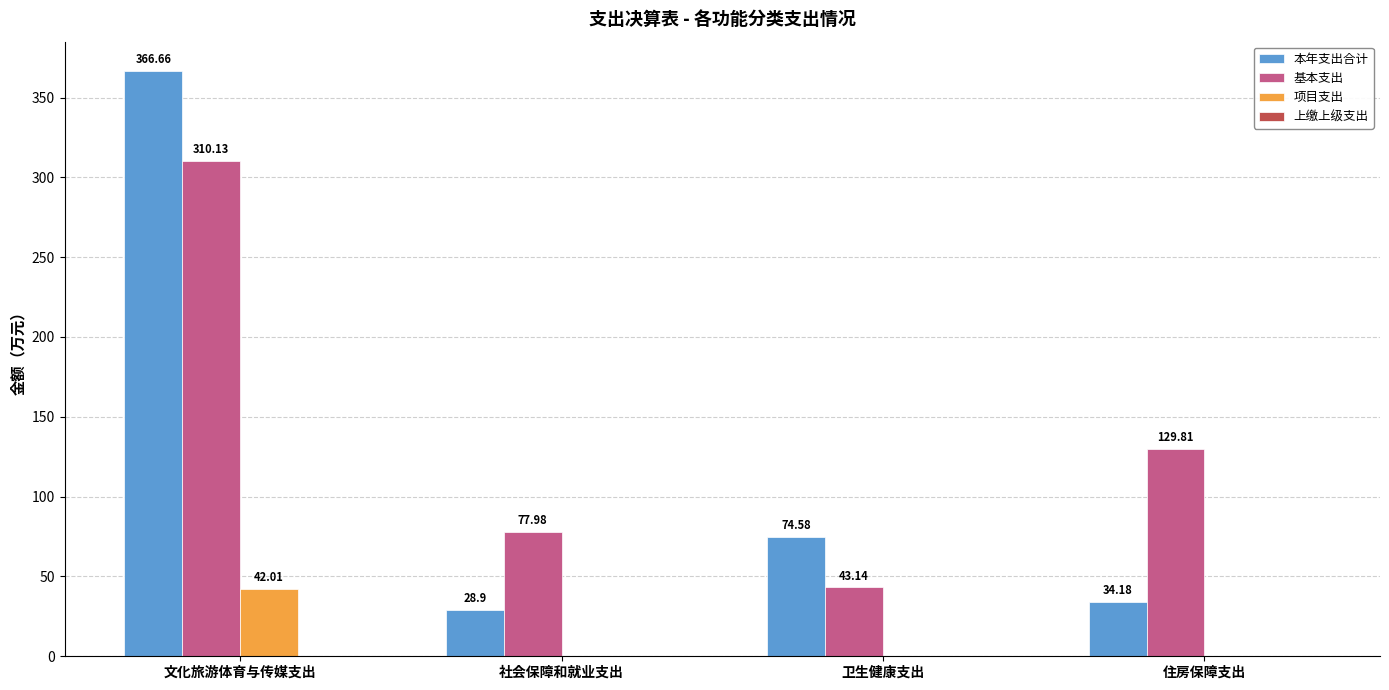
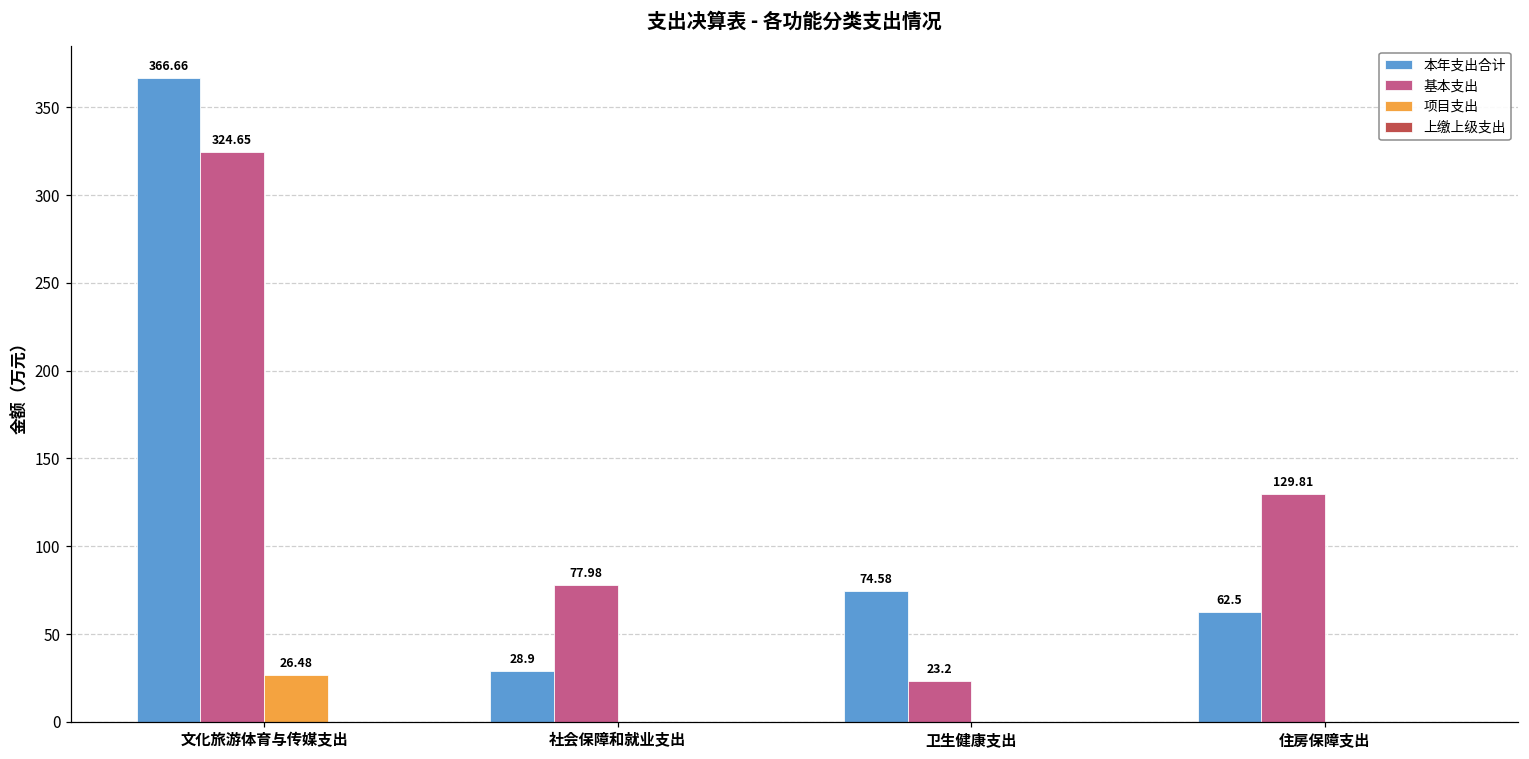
基本支出, 文化旅游体育与传媒支出: 310.13 -> 324.65
项目支出, 文化旅游体育与传媒支出: 42.01 -> 26.48
基本支出, 卫生健康支出: 43.14 -> 23.2
本年支出合计, 住房保障支出: 34.18 -> 62.5
